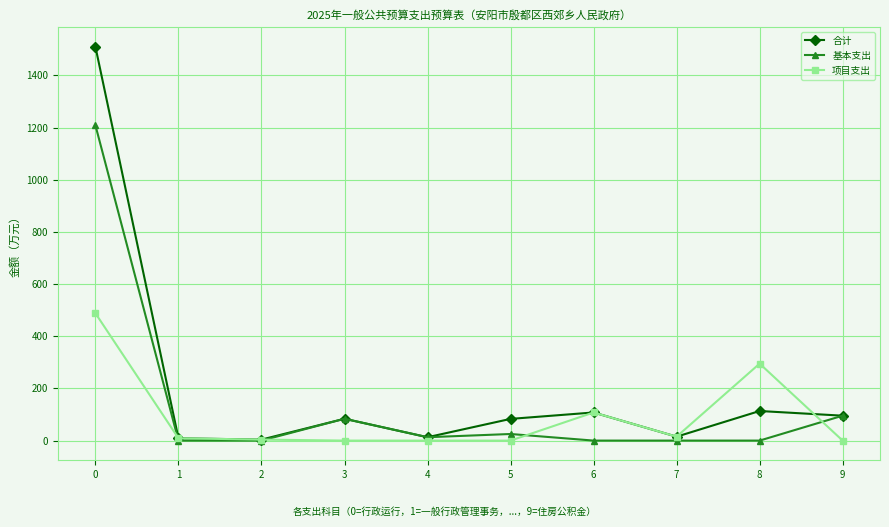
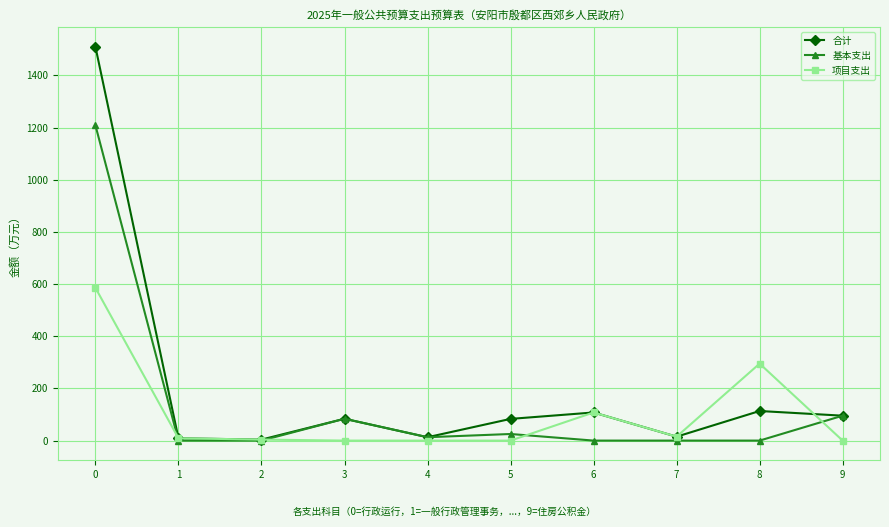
项目支出, 0: 490 -> 590
